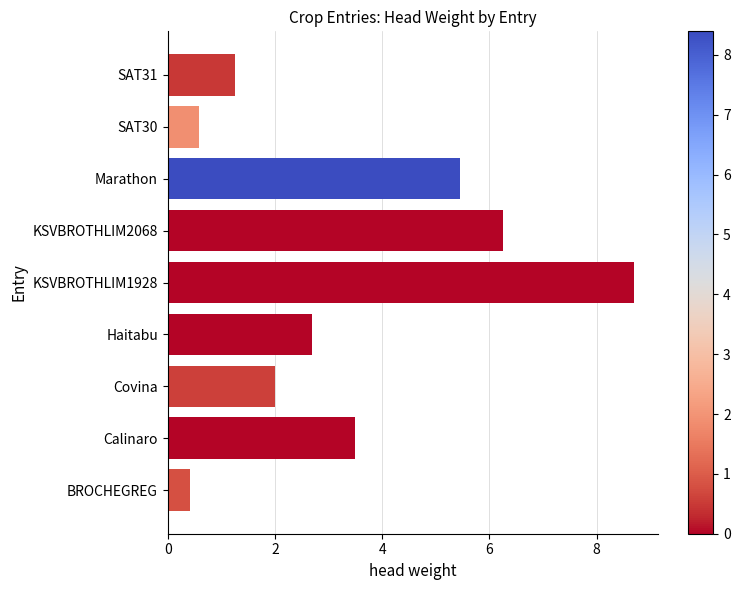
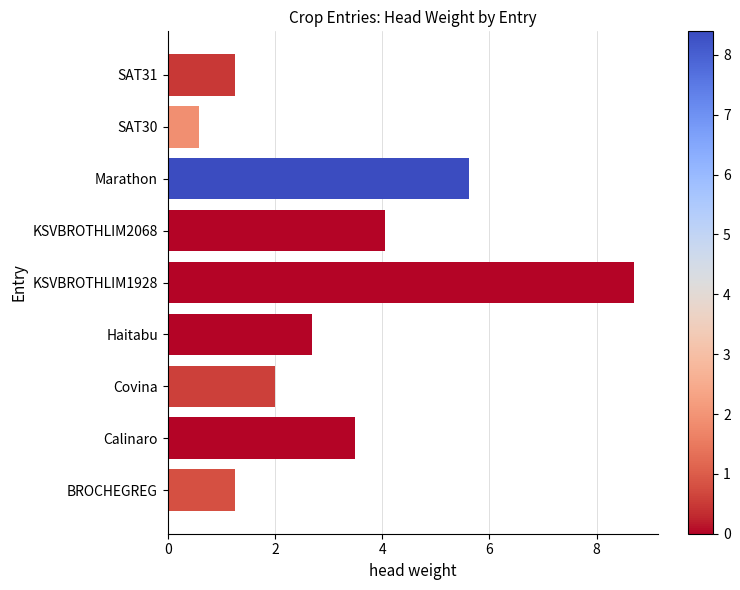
Marathon: 5.5 -> 5.6
KSVBROTHLIM2068: 6.3 -> 4.1
BROCHEGREG: 0.4 -> 1.2
